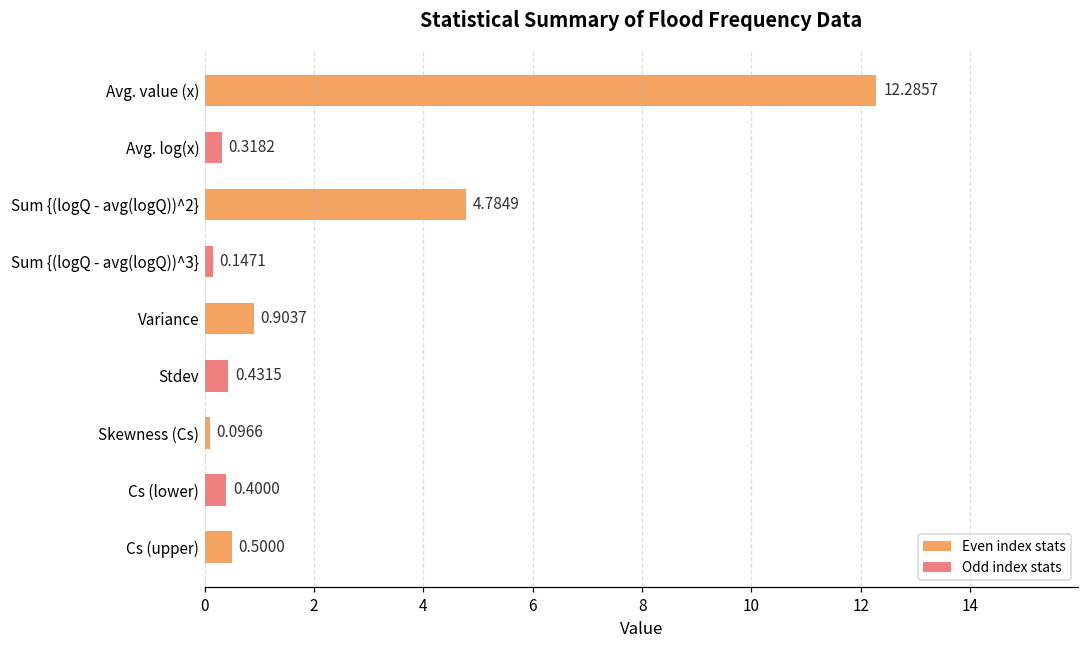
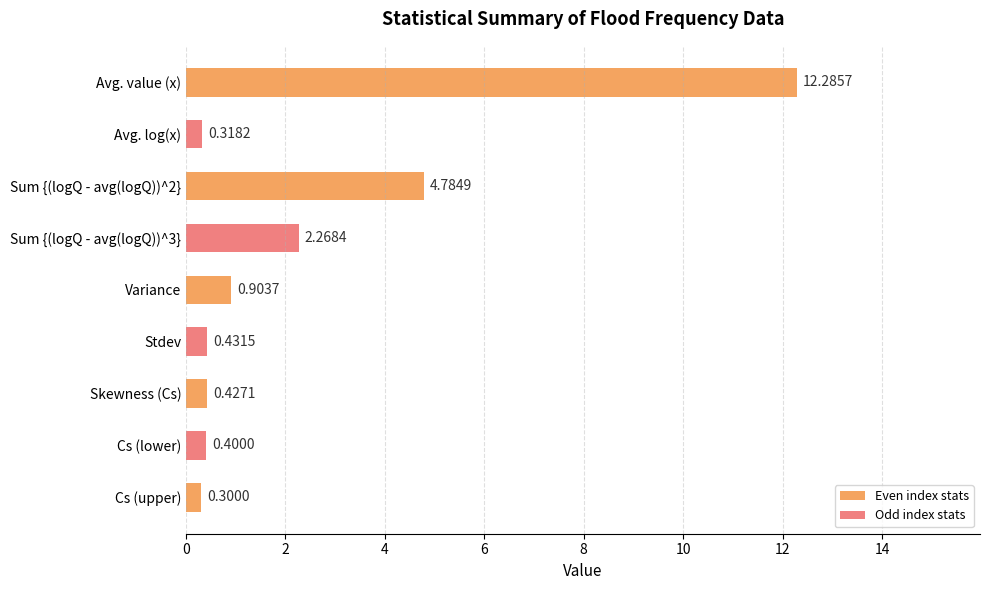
Sum {(logQ - avg(logQ))^3}: 0.1471 -> 2.2684
Skewness (Cs): 0.0966 -> 0.4271
Cs (upper): 0.5000 -> 0.3000
